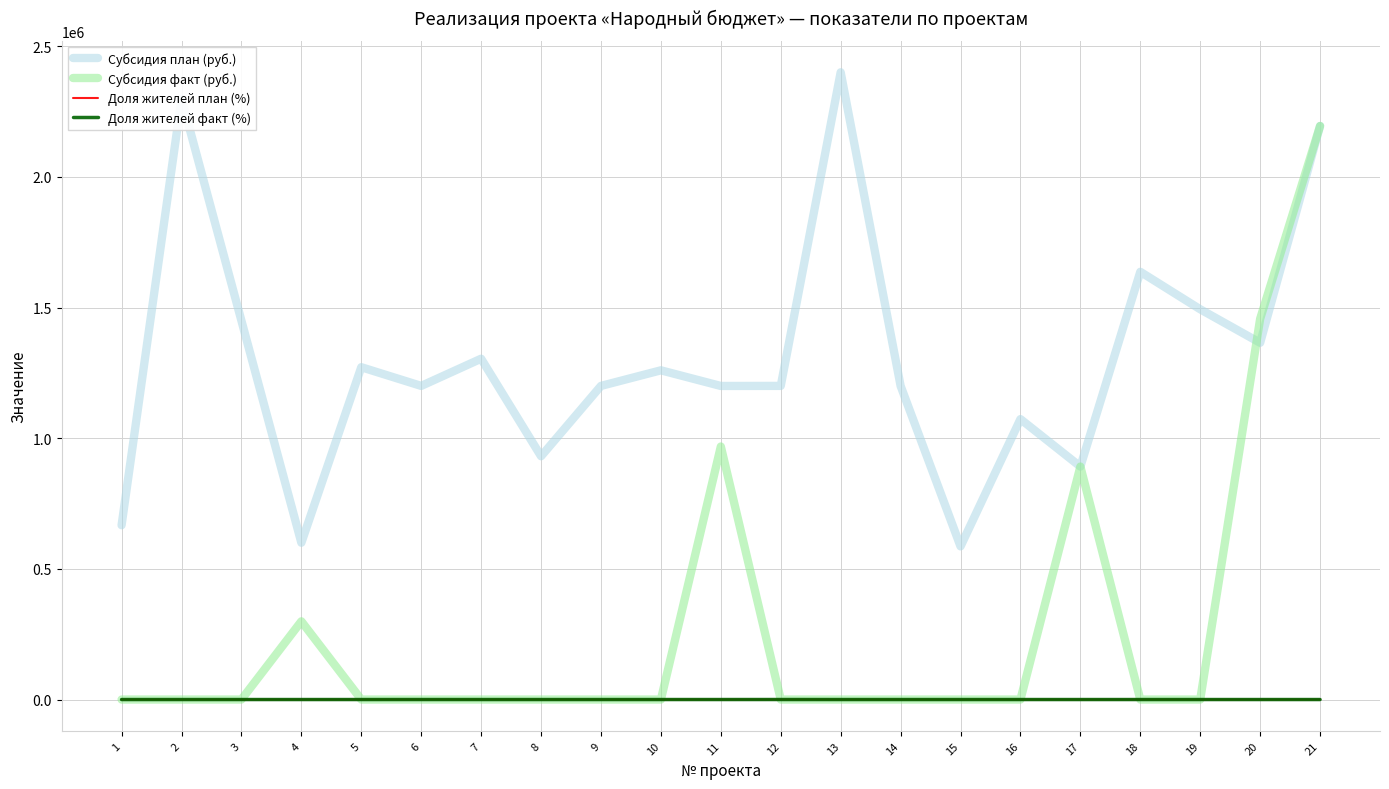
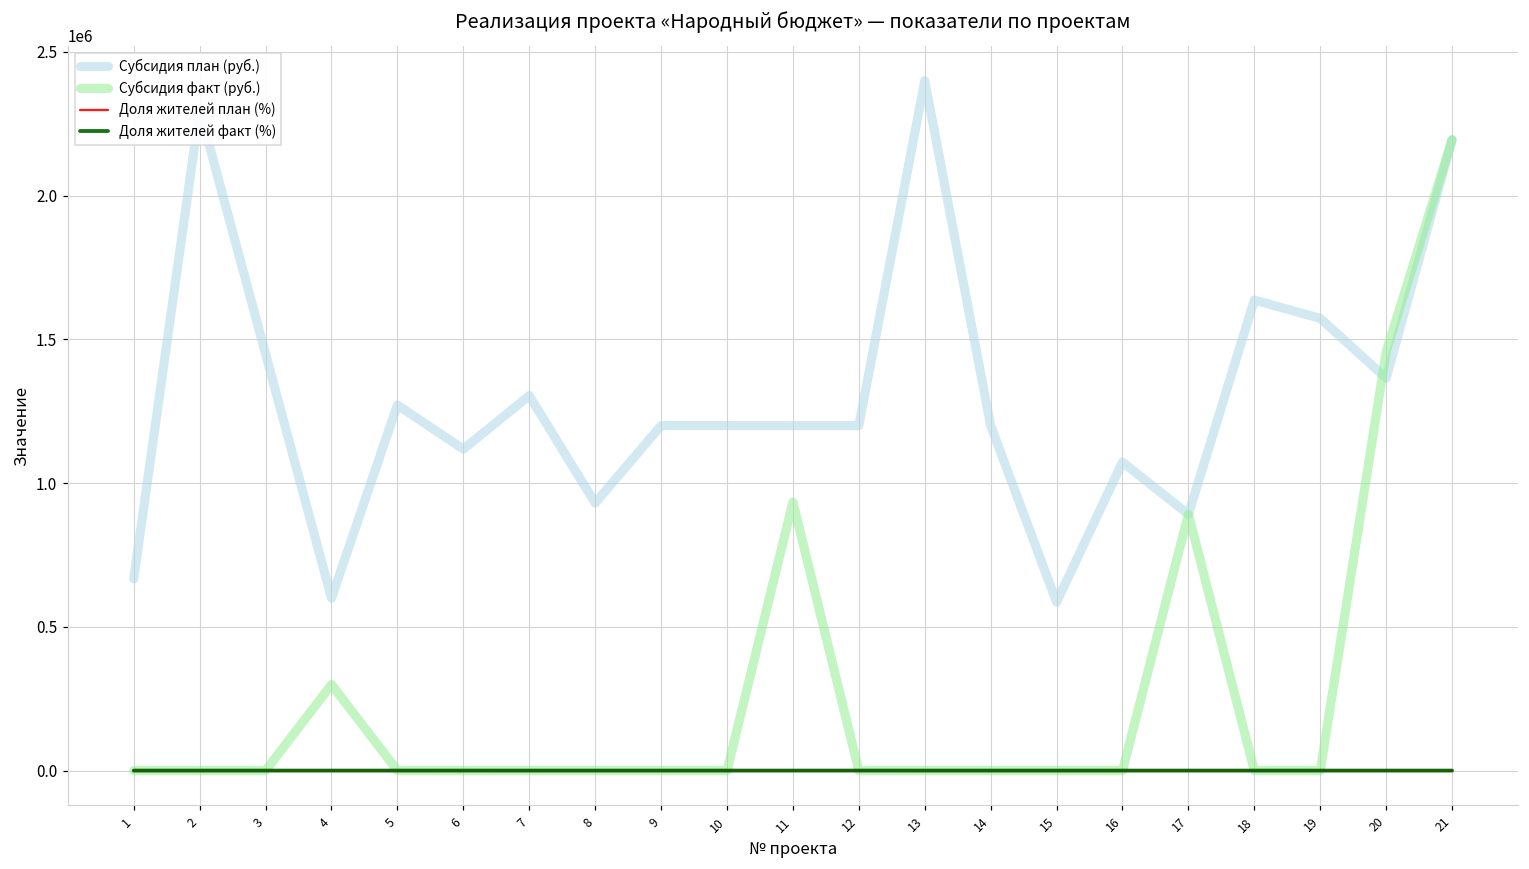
Субсидия план (руб.), 6: 1200000 -> 1120000
Субсидия план (руб.), 10: 1260000 -> 1200000
Субсидия факт (руб.), 11: 970000 -> 930000
Субсидия план (руб.), 19: 1490000 -> 1570000
